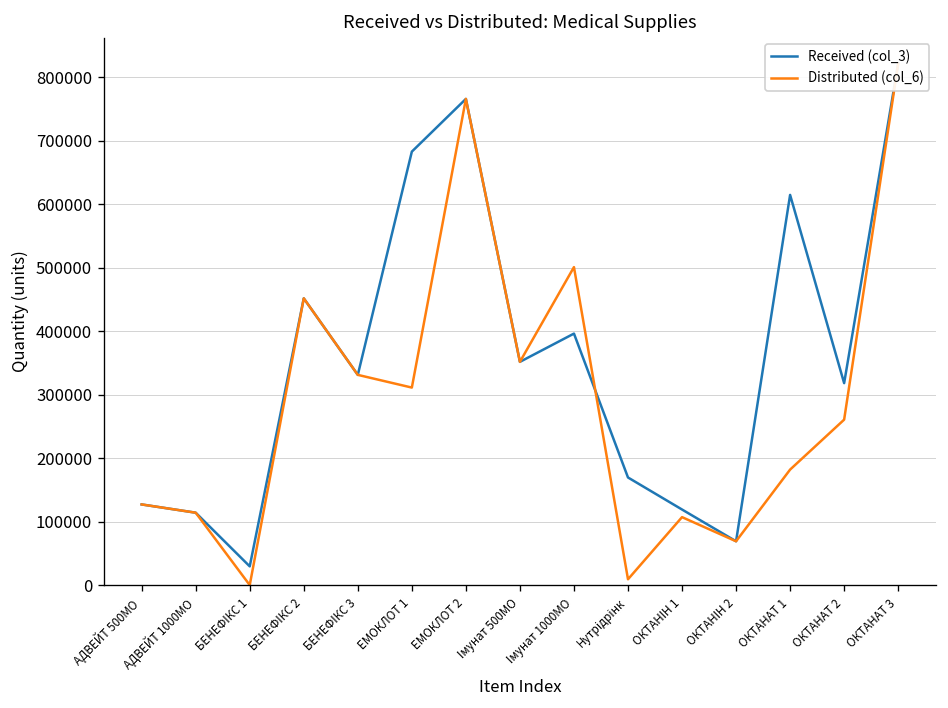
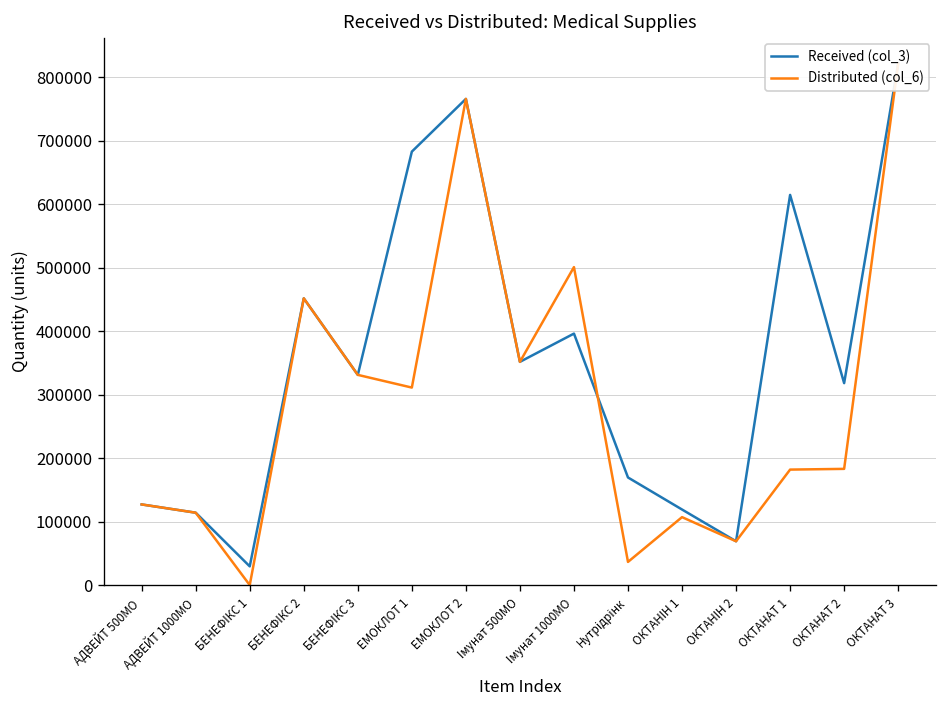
Distributed (col_6), Нутрідрінк: 10000 -> 40000
Distributed (col_6), ОКТАНАТ 2: 260000 -> 180000
